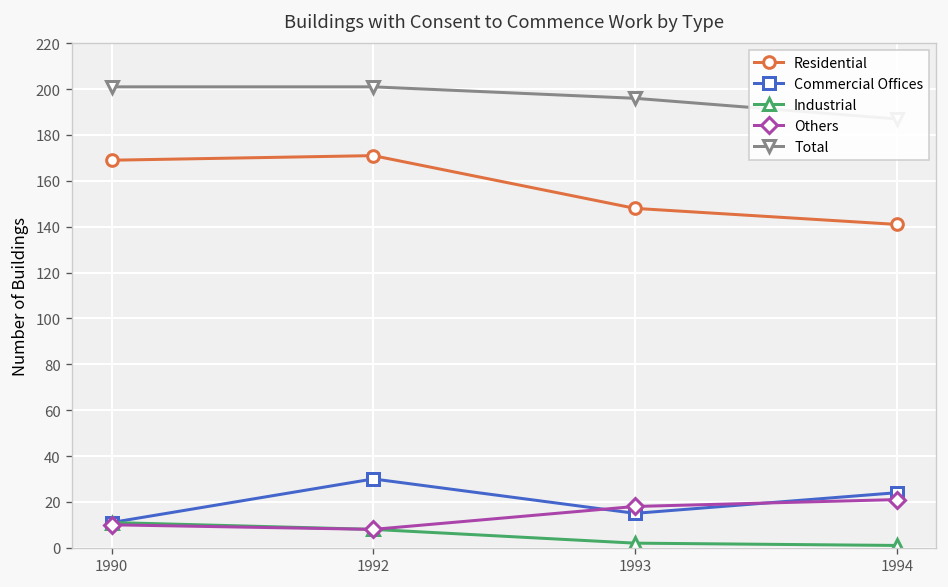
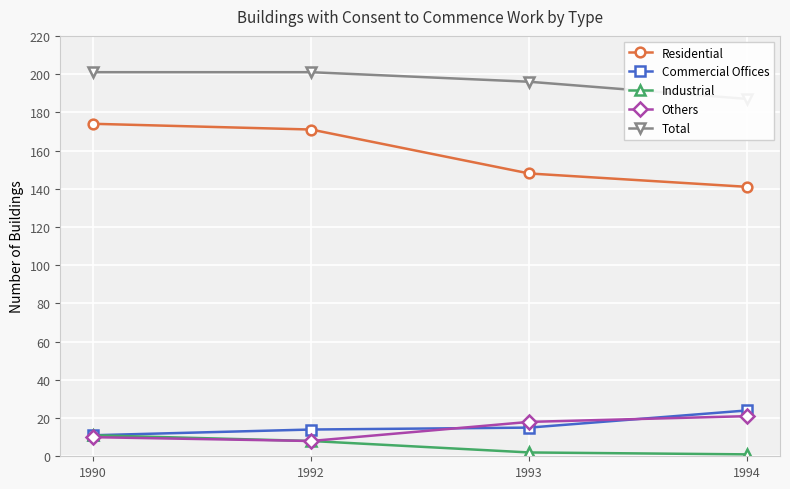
Residential, 1990: 169 -> 174
Commercial Offices, 1992: 30 -> 14
